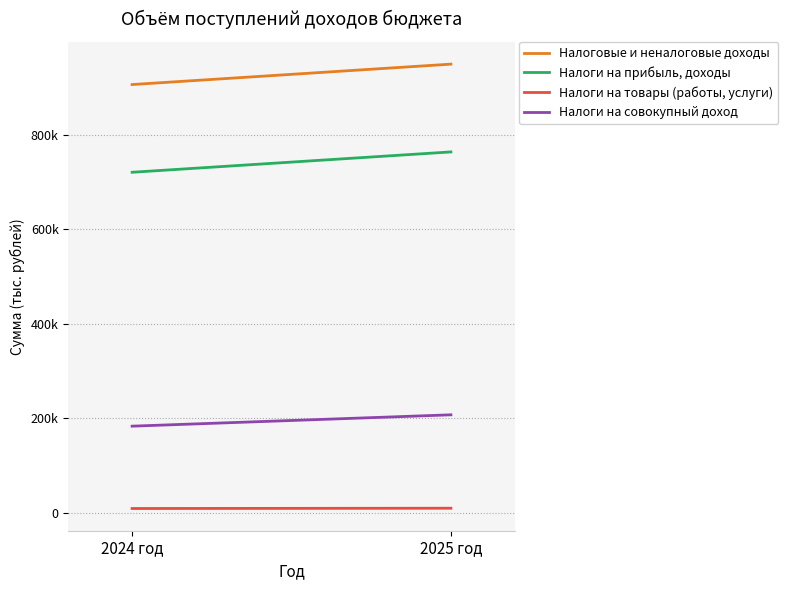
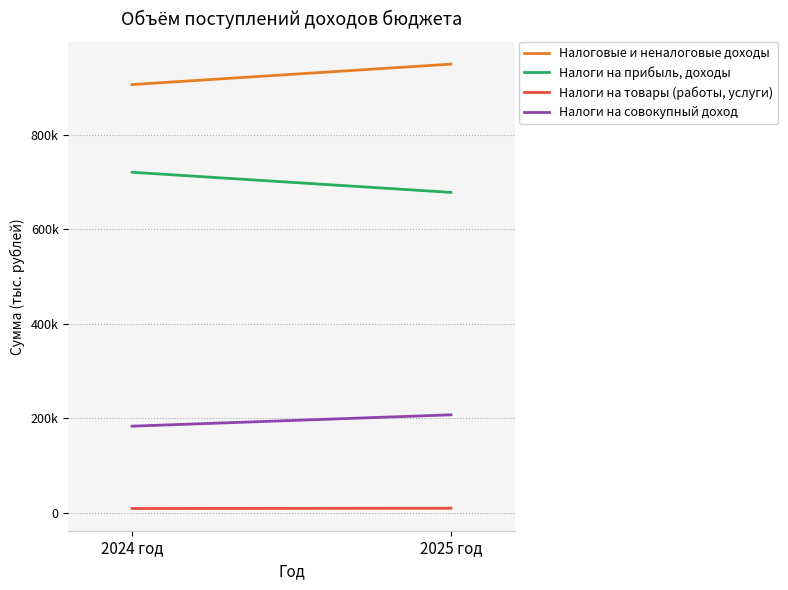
Налоги на прибыль, доходы, 2025 год: 760000 -> 680000
